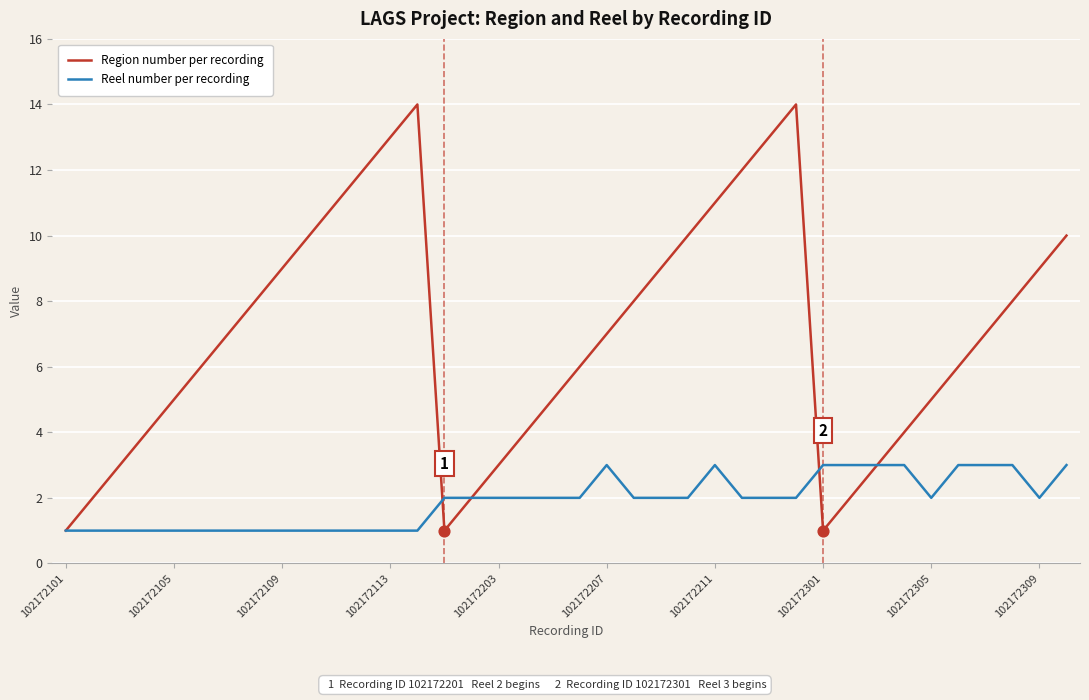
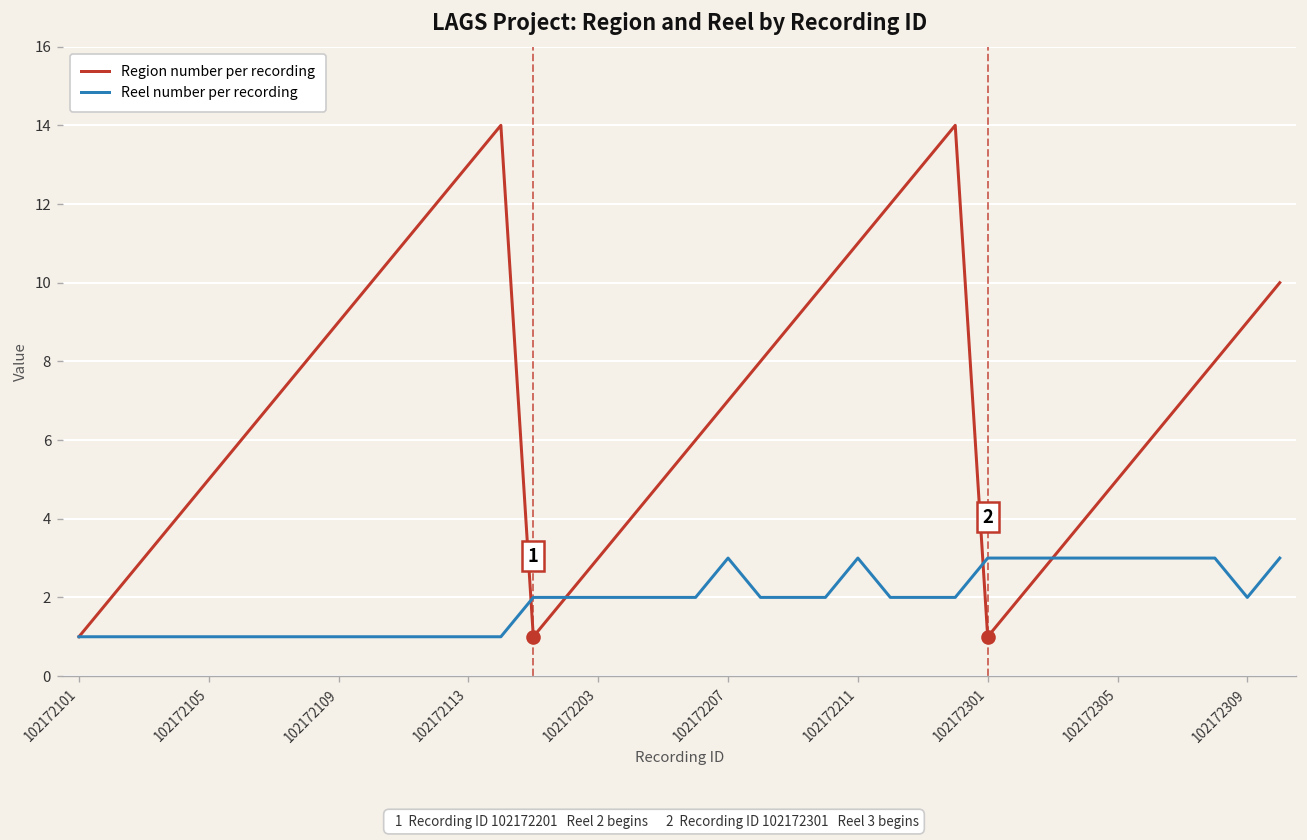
Reel number per recording, 102172305: 2 -> 3
